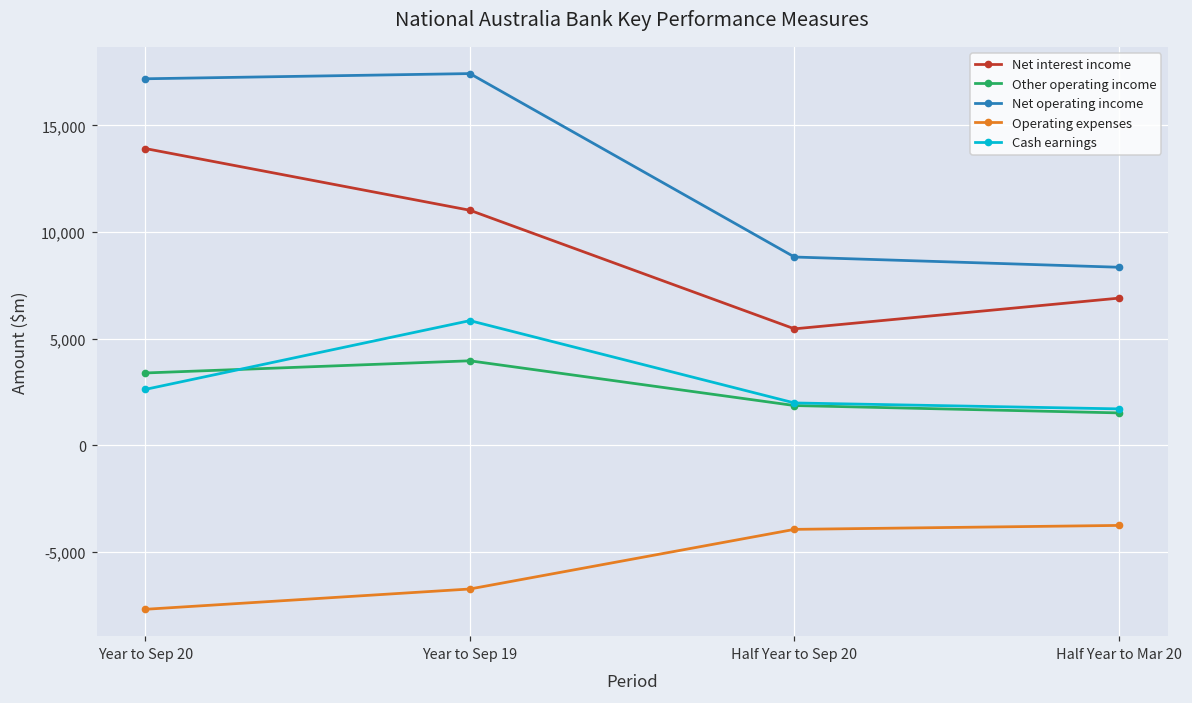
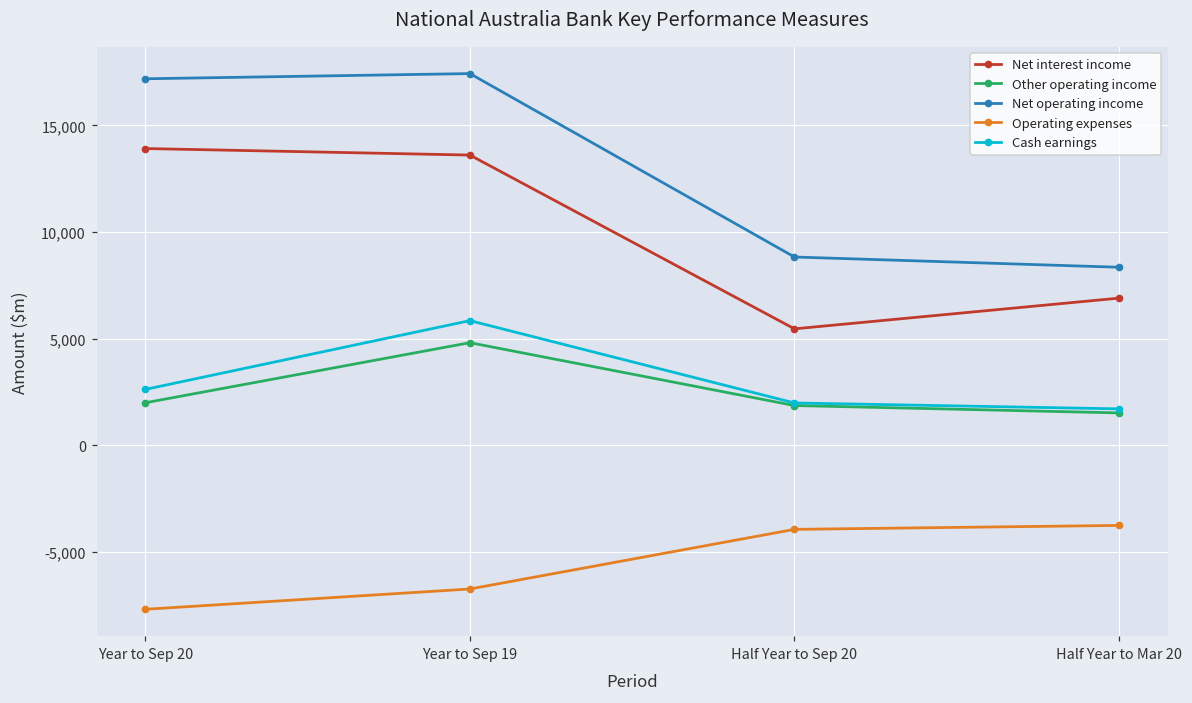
Other operating income, Year to Sep 20: 3,400 -> 2,000
Net interest income, Year to Sep 19: 11,000 -> 13,600
Other operating income, Year to Sep 19: 4,000 -> 4,800
